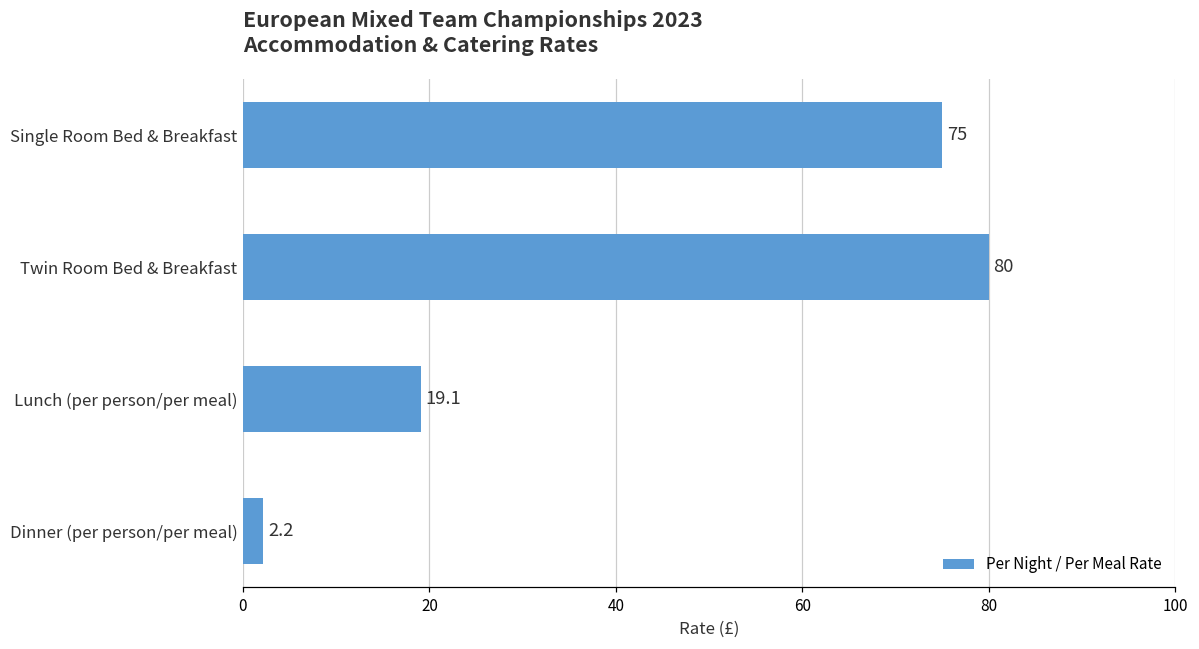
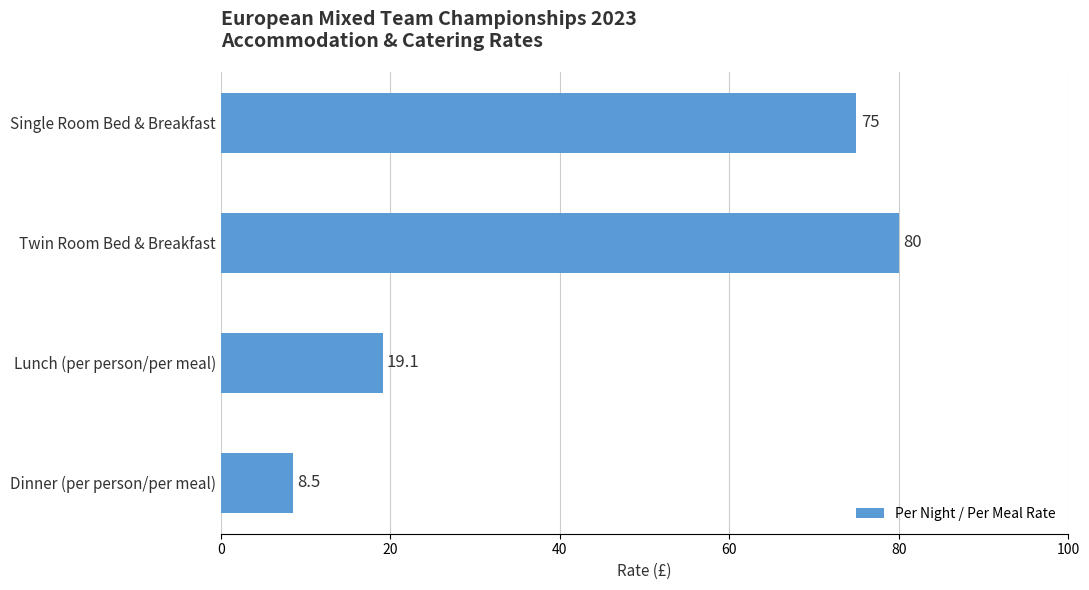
Dinner (per person/per meal): 2.2 -> 8.5
